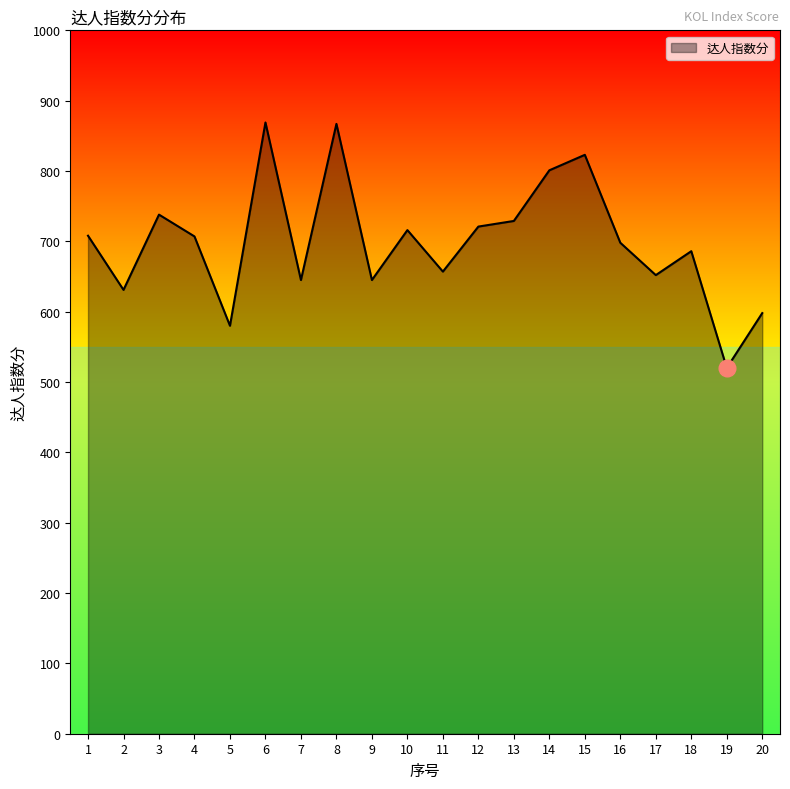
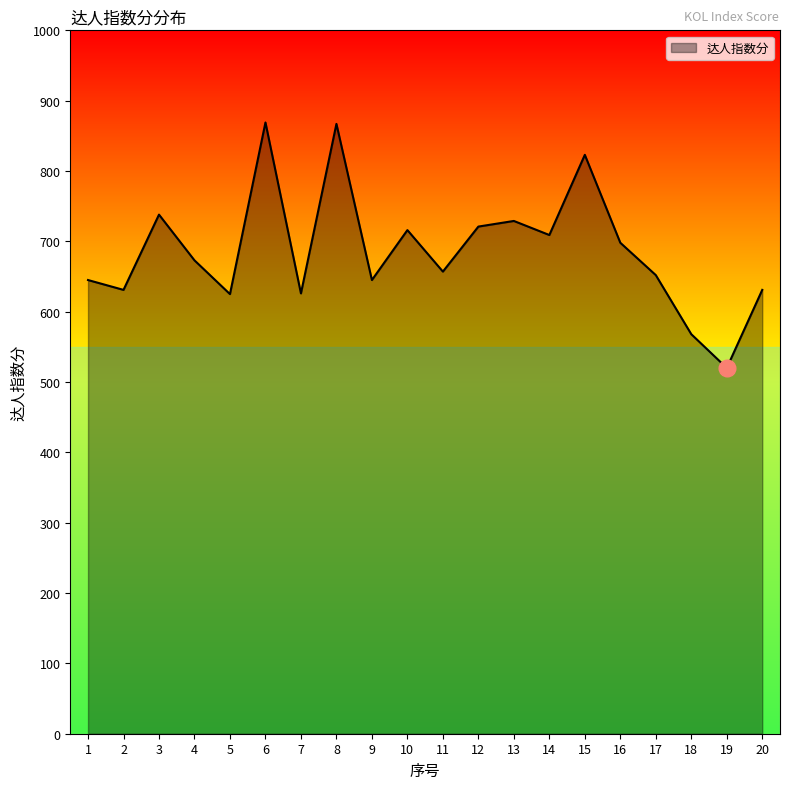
达人指数分, 1: 710 -> 650
达人指数分, 4: 710 -> 670
达人指数分, 5: 580 -> 630
达人指数分, 7: 650 -> 630
达人指数分, 14: 800 -> 710
达人指数分, 18: 690 -> 570
达人指数分, 20: 600 -> 630
